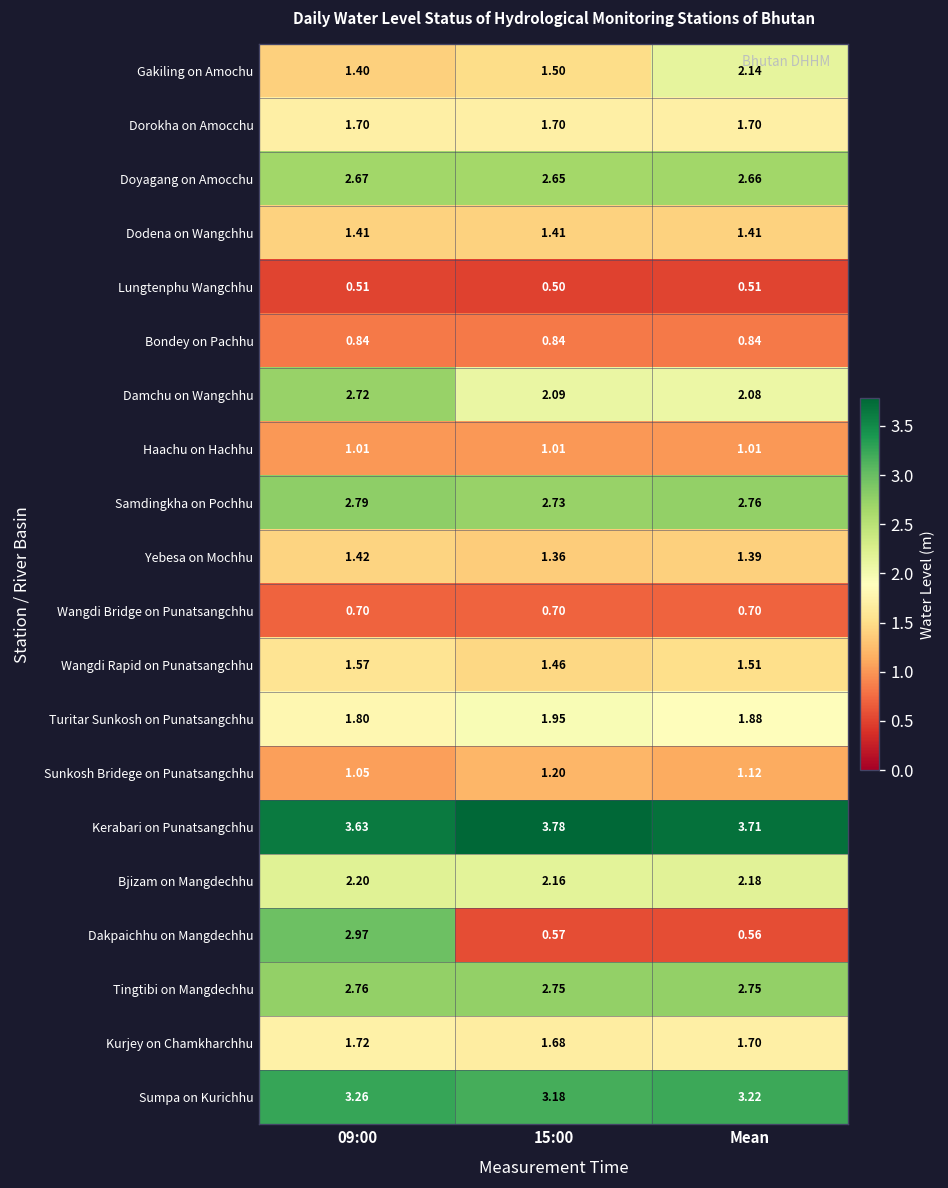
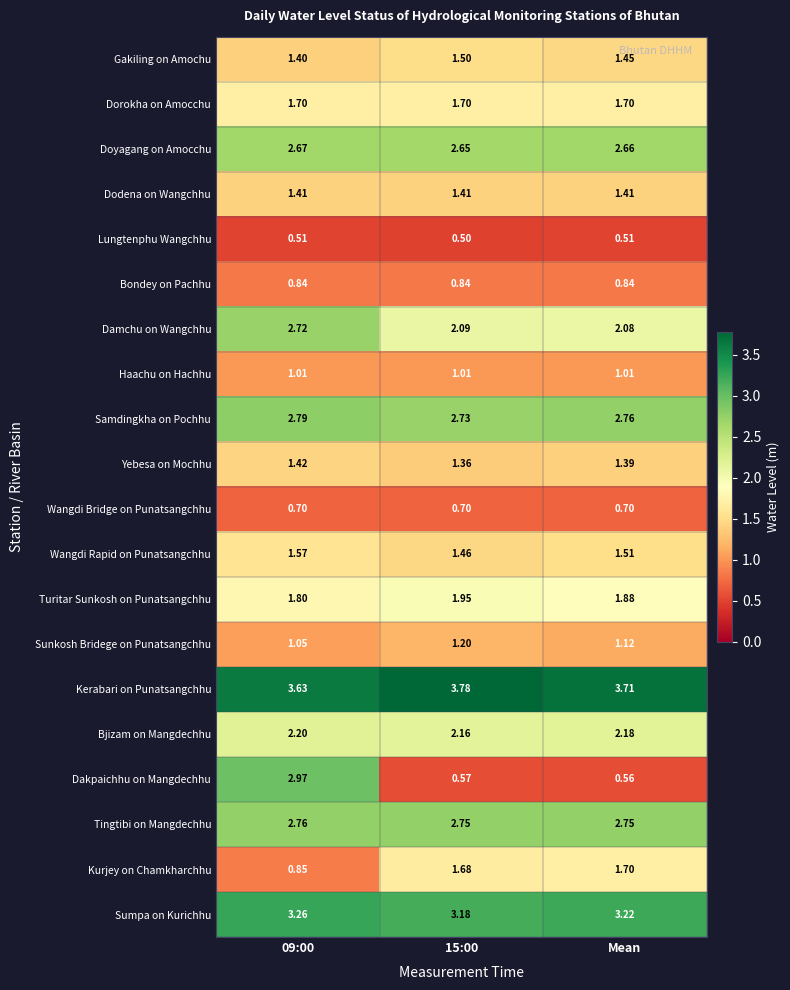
Gakiling on Amochu, Mean: 2.14 -> 1.45
Kurjey on Chamkharchhu, 09:00: 1.72 -> 0.85
